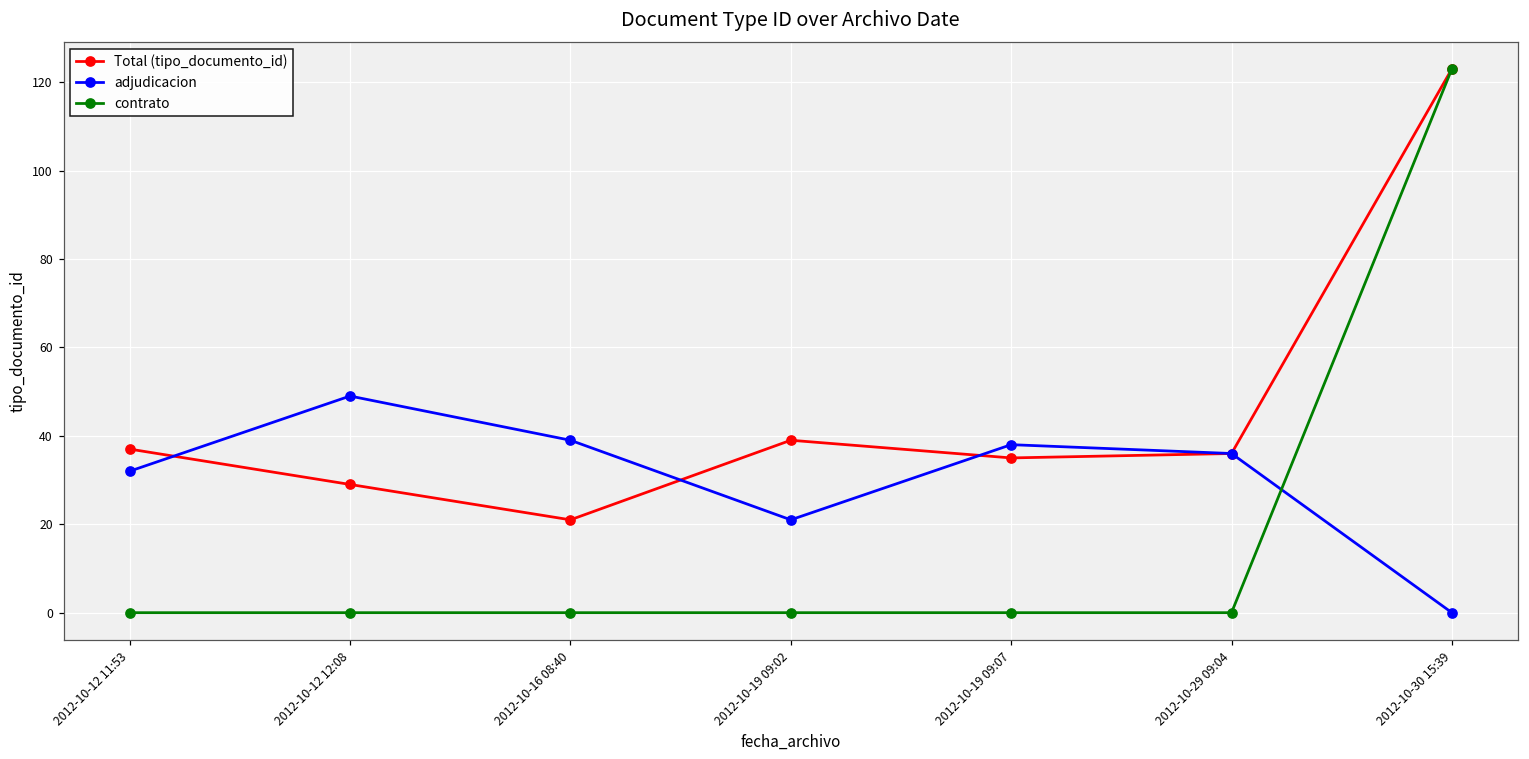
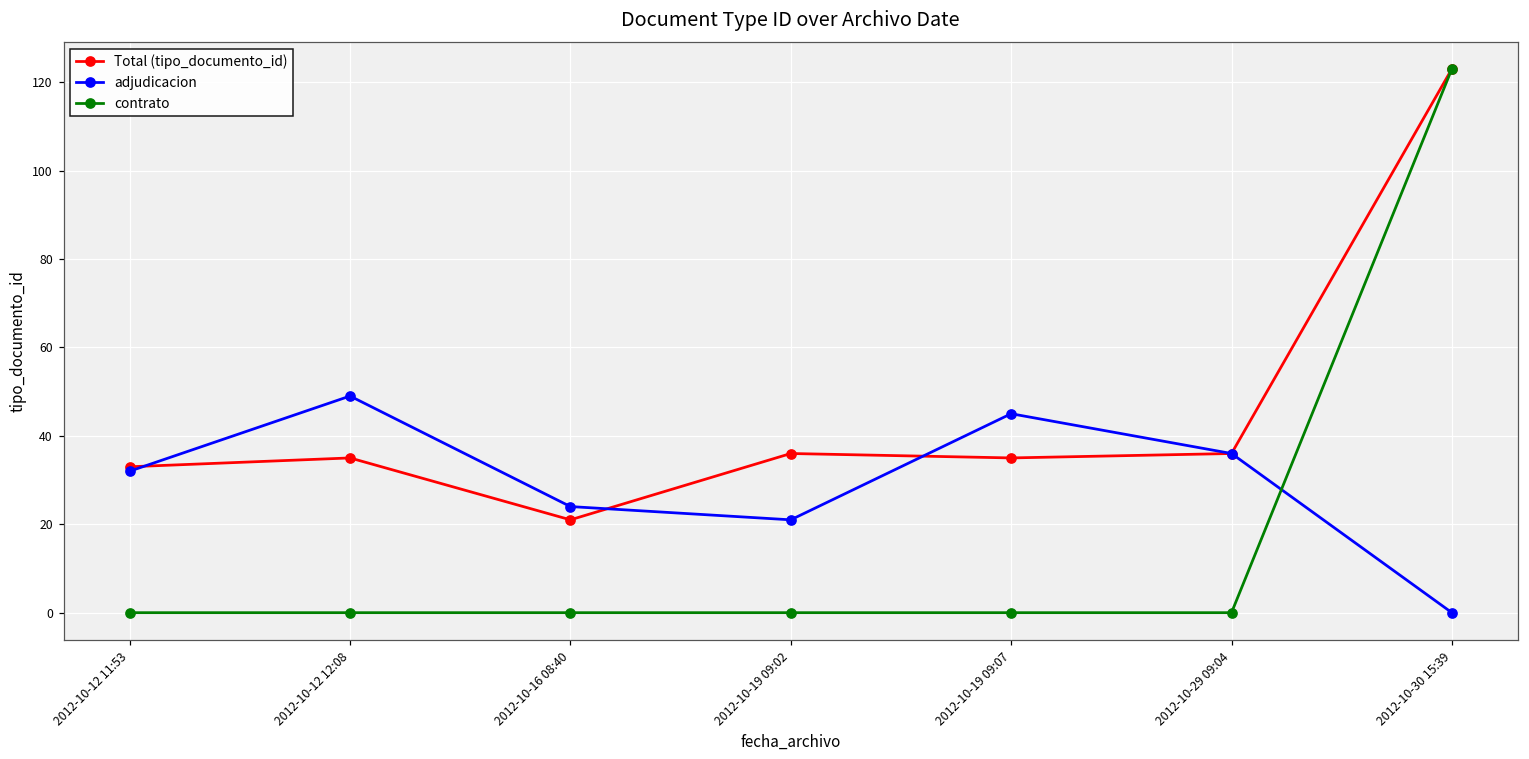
Total (tipo_documento_id), 2012-10-12 11:53: 37 -> 33
Total (tipo_documento_id), 2012-10-12 12:08: 29 -> 35
adjudicacion, 2012-10-16 08:40: 39 -> 24
Total (tipo_documento_id), 2012-10-19 09:02: 39 -> 36
adjudicacion, 2012-10-19 09:07: 38 -> 45
